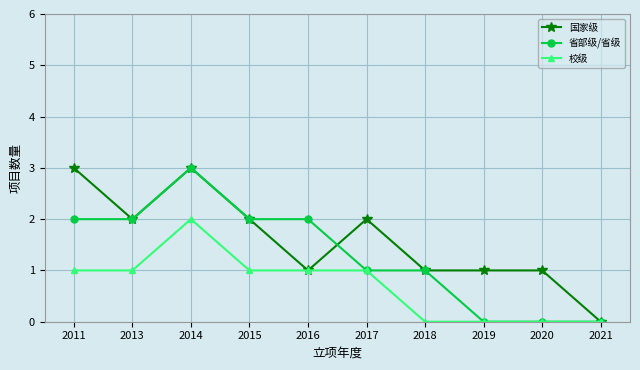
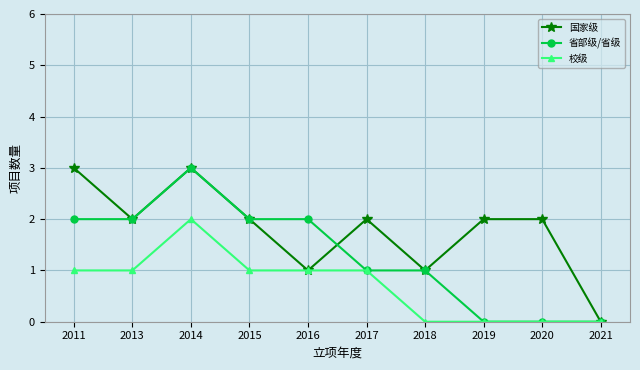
国家级, 2019: 1 -> 2
国家级, 2020: 1 -> 2
